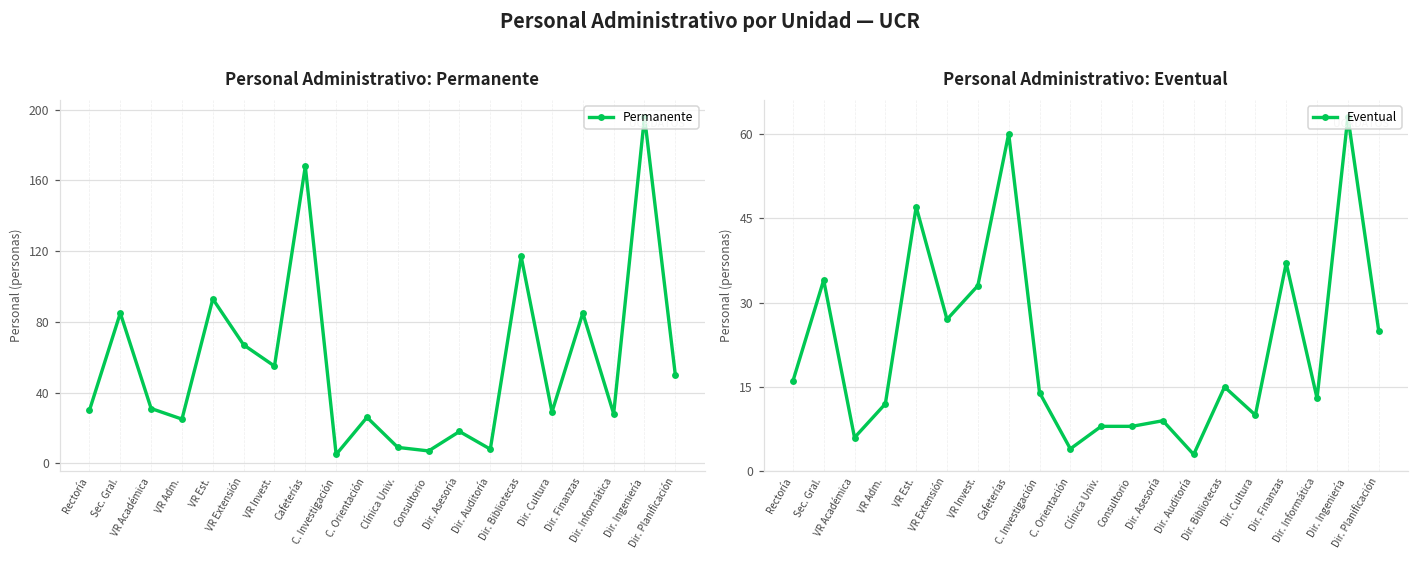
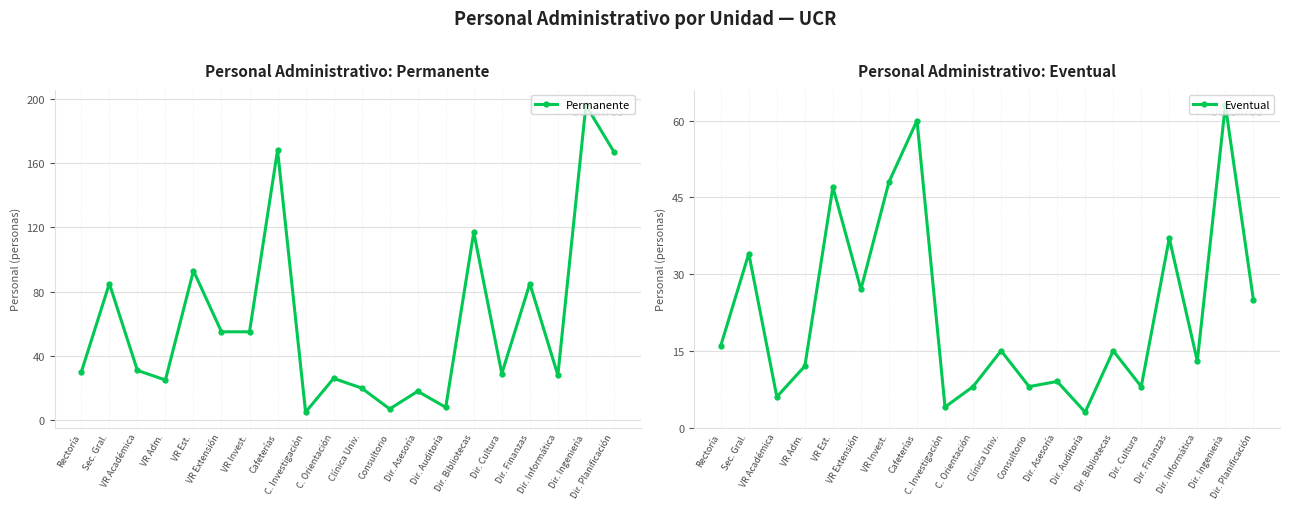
Personal Administrativo: Permanente, VR Extensión: 67 -> 55
Personal Administrativo: Permanente, Clínica Univ.: 9 -> 20
Personal Administrativo: Permanente, Dir. Planificación: 50 -> 167
Personal Administrativo: Eventual, VR Invest.: 33 -> 48
Personal Administrativo: Eventual, C. Investigación: 14 -> 4
Personal Administrativo: Eventual, C. Orientación: 4 -> 8
Personal Administrativo: Eventual, Clínica Univ.: 8 -> 15
Personal Administrativo: Eventual, Dir. Cultura: 10 -> 8
